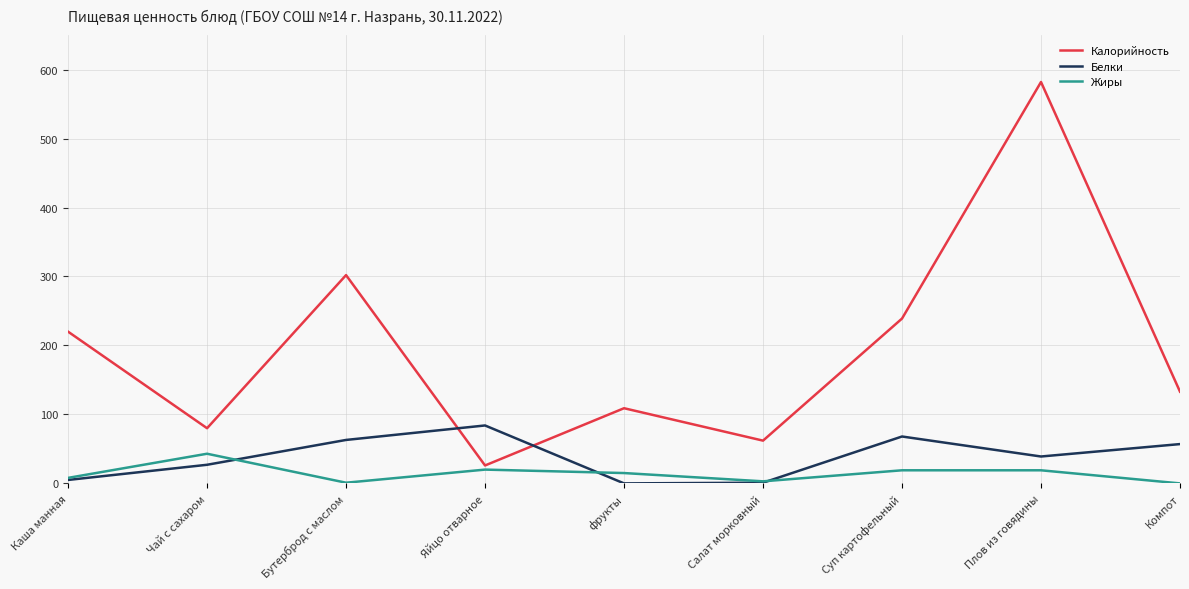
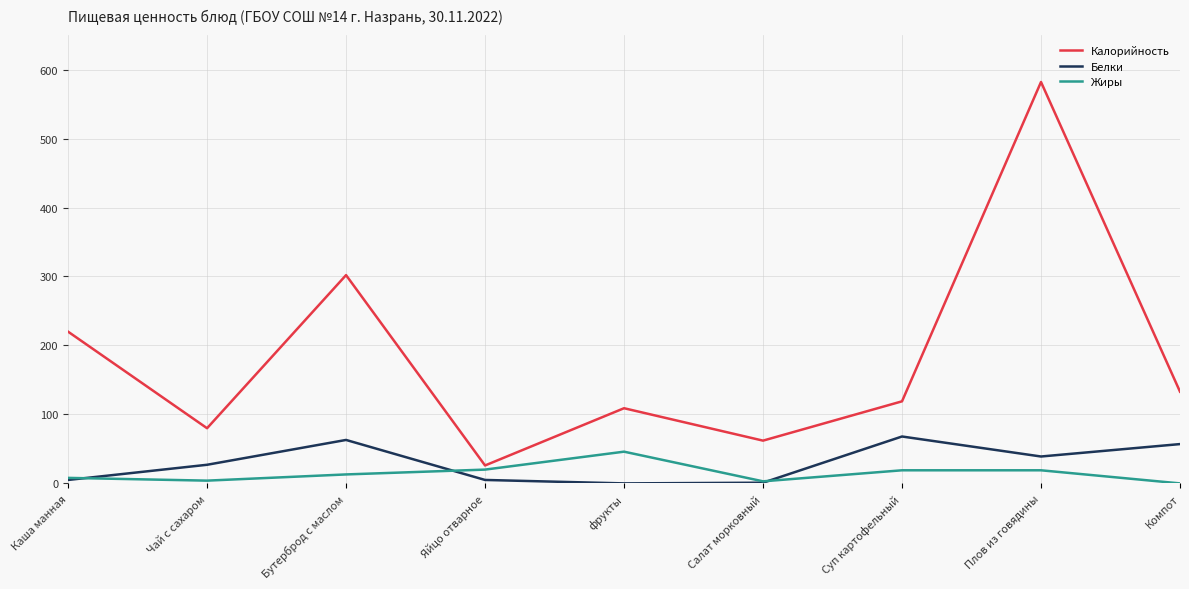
Жиры, Чай с сахаром: 40 -> 0
Жиры, Бутерброд с маслом: 0 -> 10
Белки, Яйцо отварное: 80 -> 10
Жиры, фрукты: 20 -> 50
Калорийность, Суп картофельный: 240 -> 120
